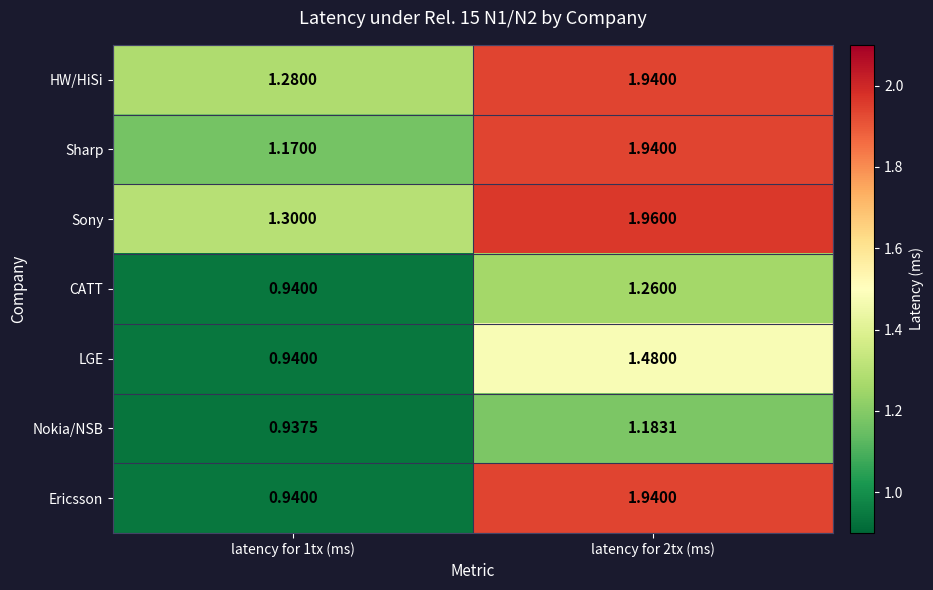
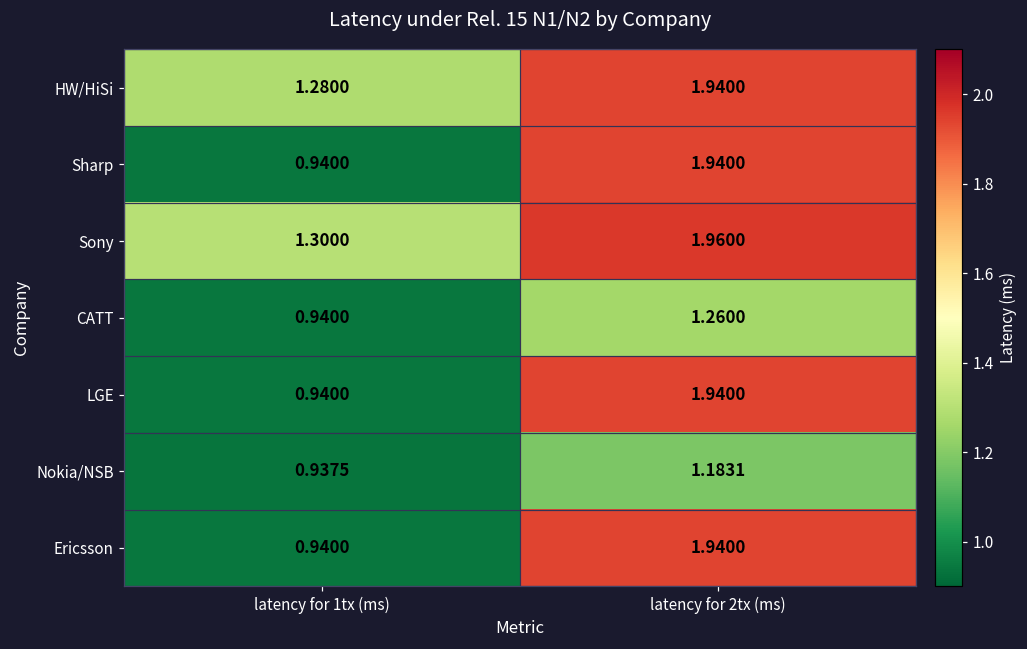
Sharp, latency for 1tx (ms): 1.1700 -> 0.9400
LGE, latency for 2tx (ms): 1.4800 -> 1.9400
